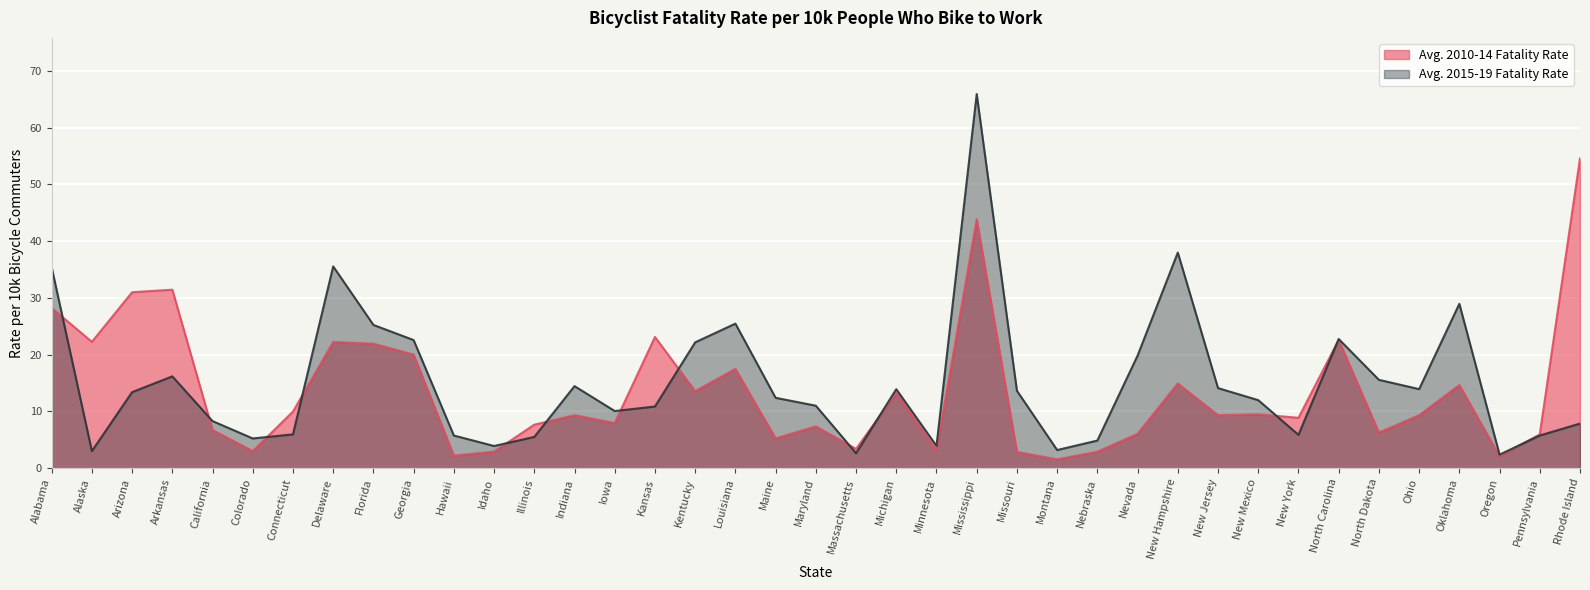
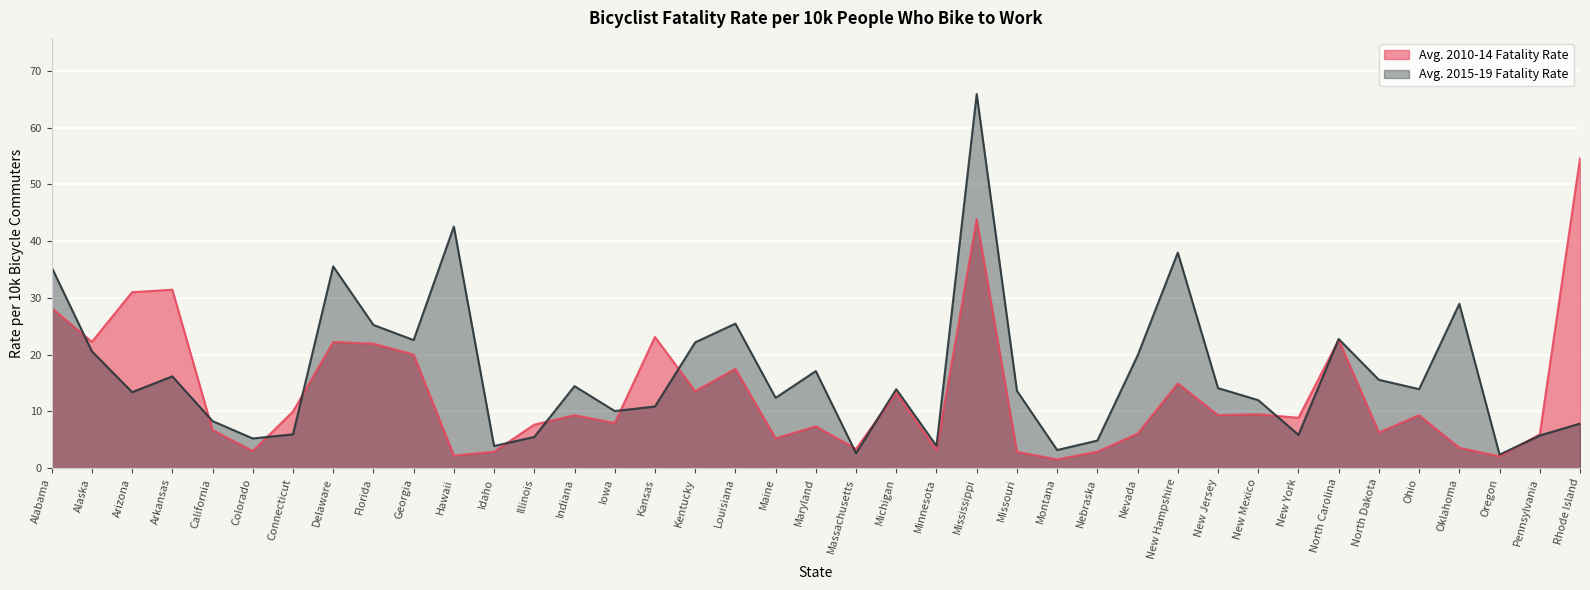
Avg. 2015-19 Fatality Rate, Alaska: 3 -> 21
Avg. 2015-19 Fatality Rate, Hawaii: 6 -> 43
Avg. 2015-19 Fatality Rate, Maryland: 11 -> 17
Avg. 2010-14 Fatality Rate, Oklahoma: 15 -> 4
